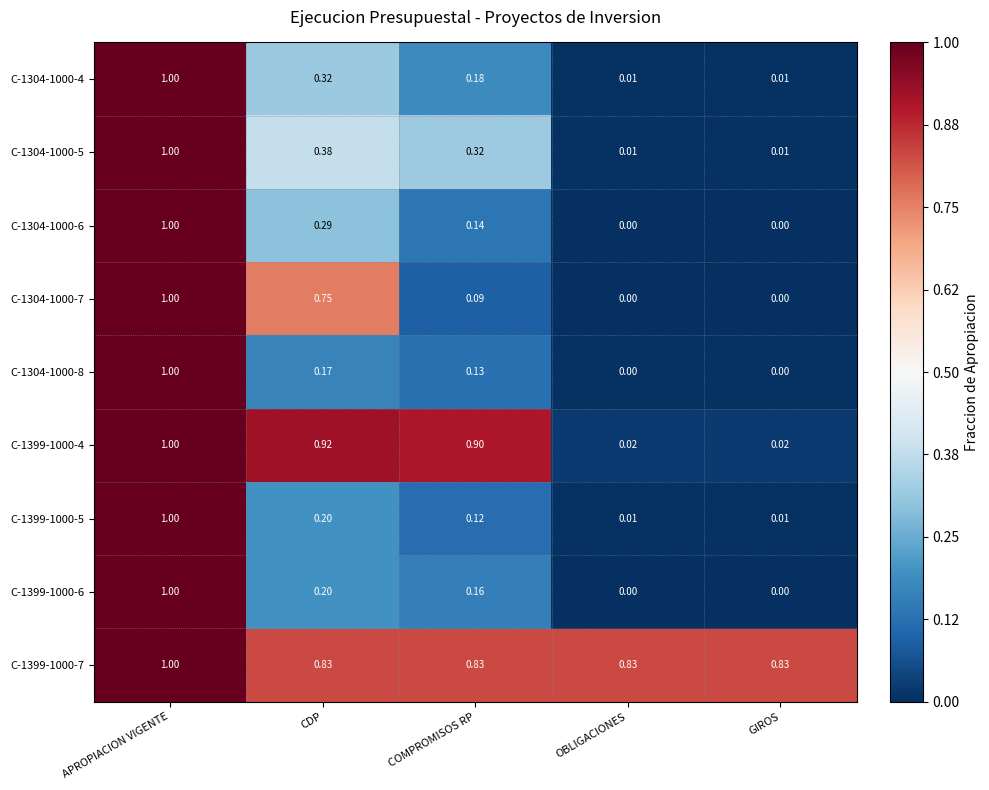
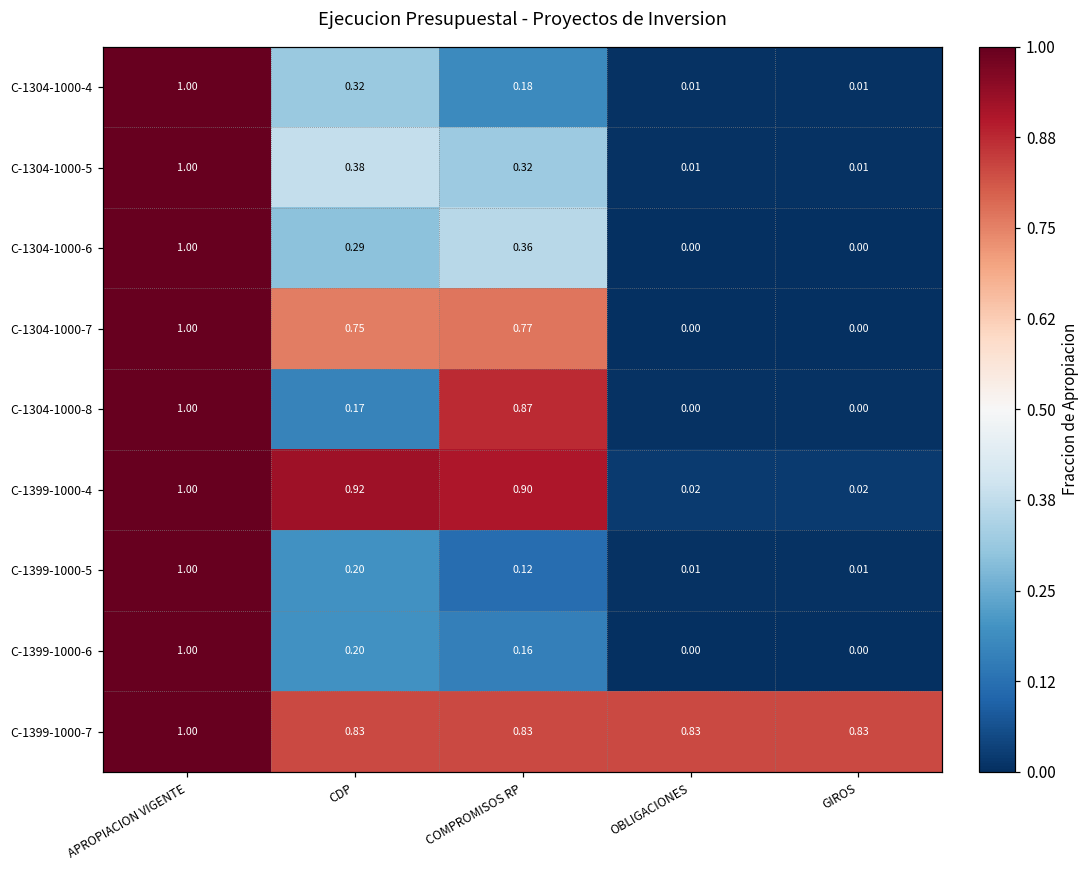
C-1304-1000-6, COMPROMISOS RP: 0.14 -> 0.36
C-1304-1000-7, COMPROMISOS RP: 0.09 -> 0.77
C-1304-1000-8, COMPROMISOS RP: 0.13 -> 0.87
